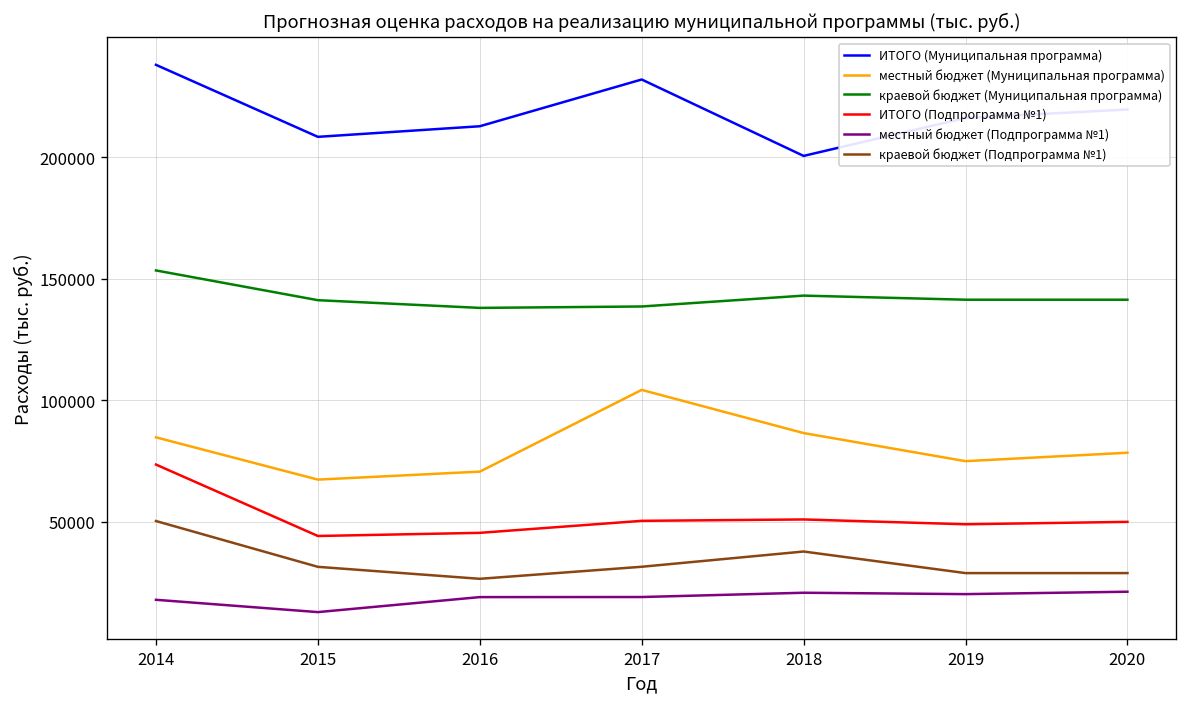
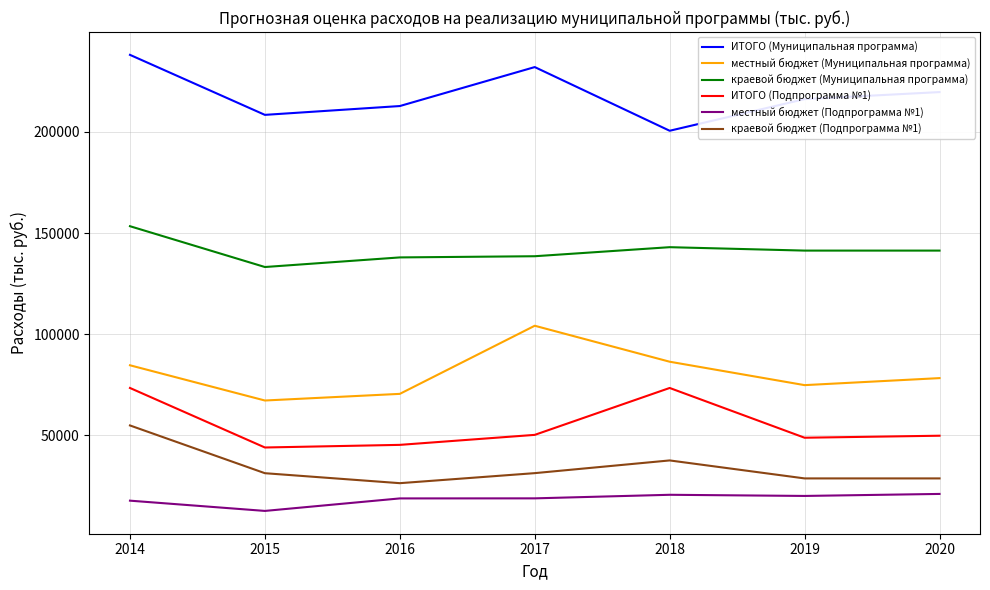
краевой бюджет (Подпрограмма №1), 2014: 50000 -> 55000
краевой бюджет (Муниципальная программа), 2015: 141000 -> 133000
ИТОГО (Подпрограмма №1), 2018: 51000 -> 73000
